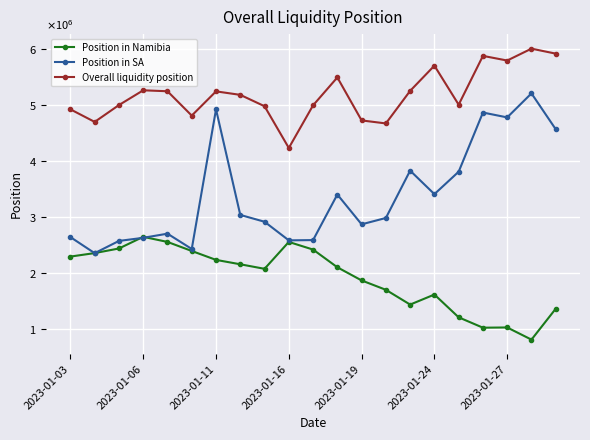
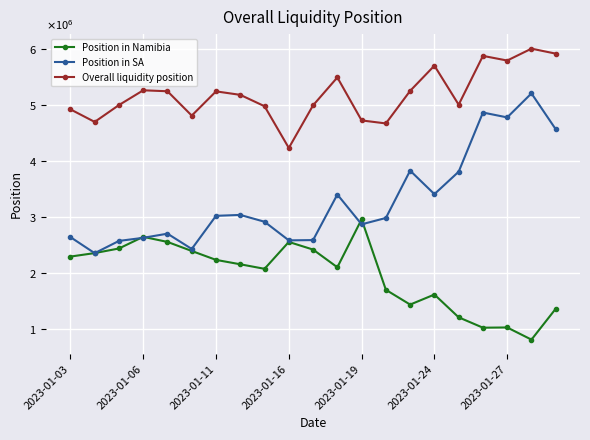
Position in SA, 2023-01-11: 4900000 -> 3000000
Position in Namibia, 2023-01-19: 1900000 -> 3000000
